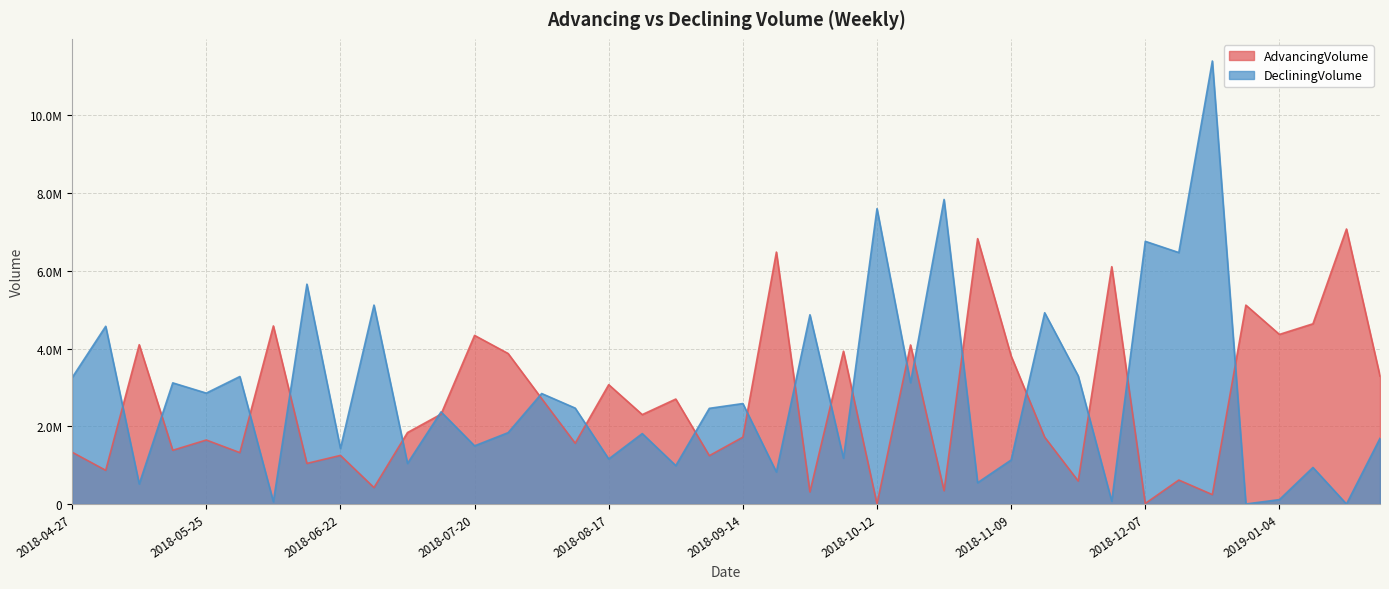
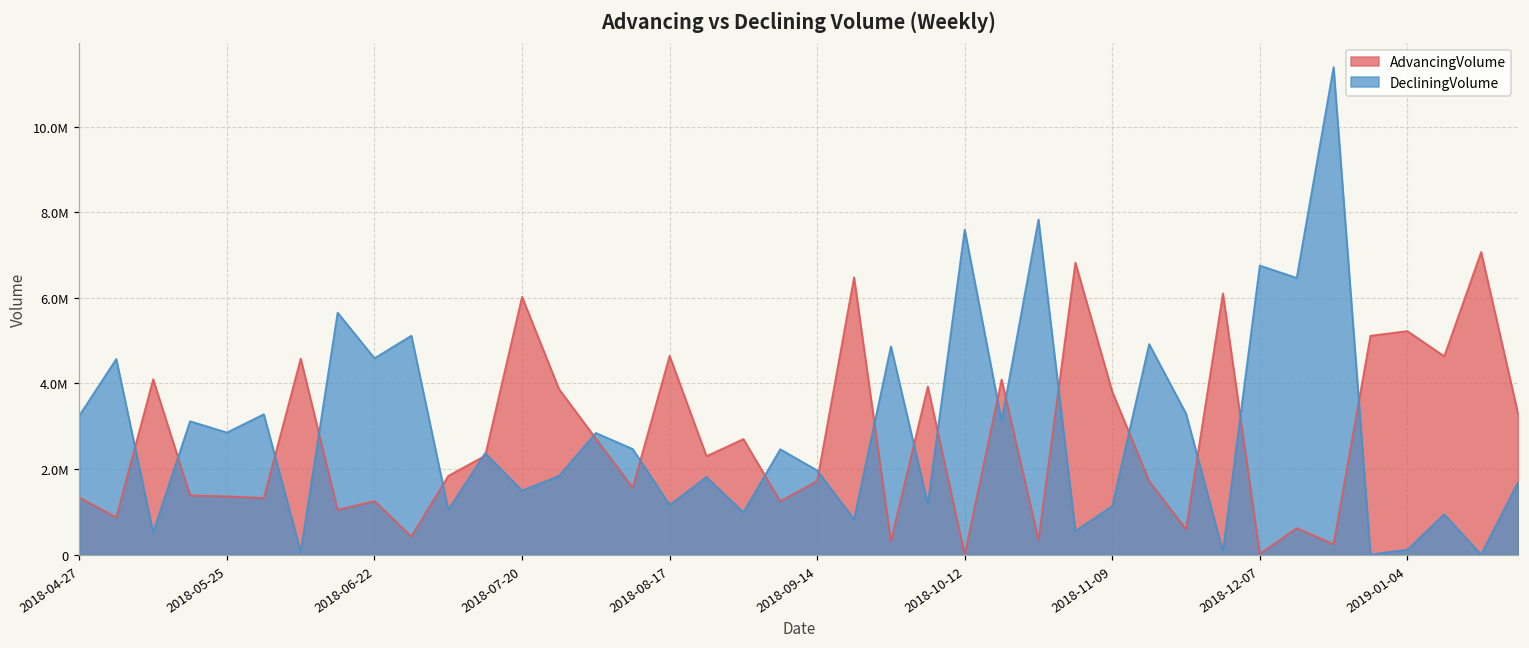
AdvancingVolume, 2018-05-25: 1600000 -> 1400000
DecliningVolume, 2018-06-22: 1400000 -> 4600000
AdvancingVolume, 2018-07-20: 4300000 -> 6000000
AdvancingVolume, 2018-08-17: 3100000 -> 4600000
DecliningVolume, 2018-09-14: 2600000 -> 2000000
AdvancingVolume, 2019-01-04: 4400000 -> 5200000
